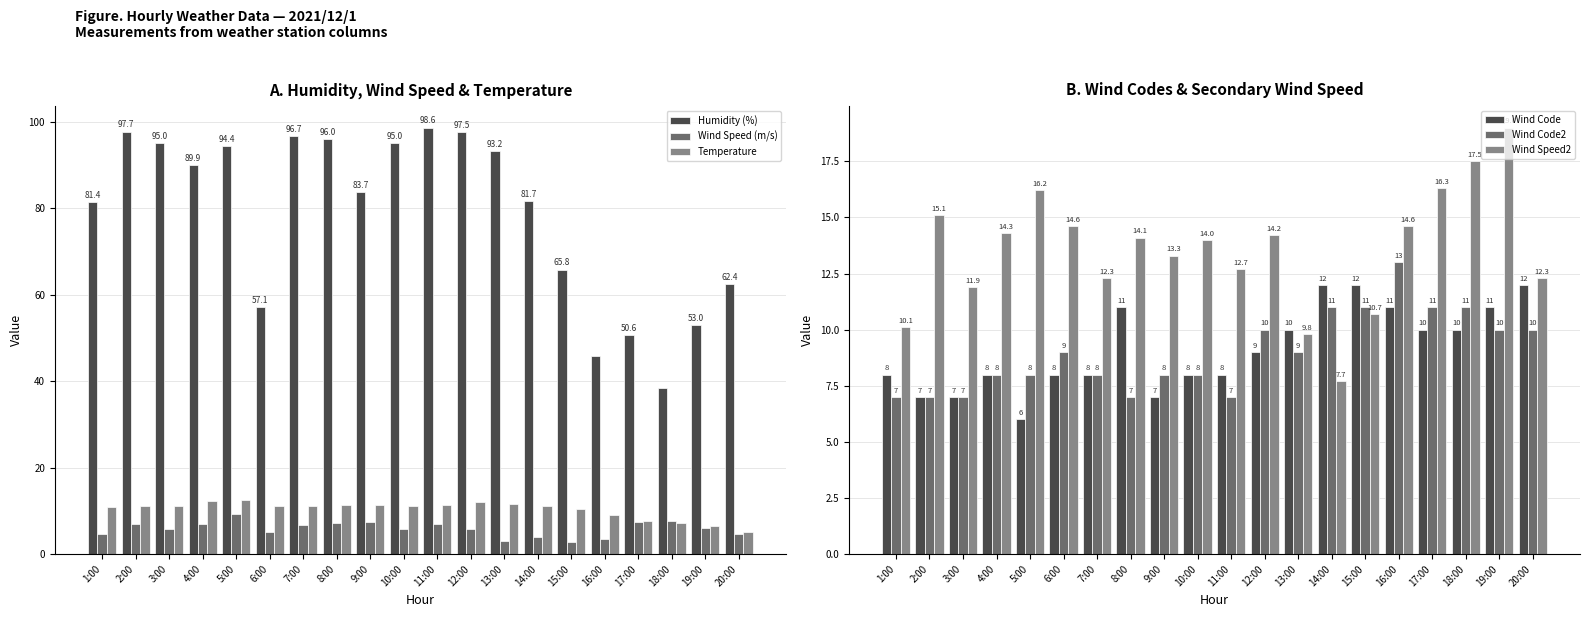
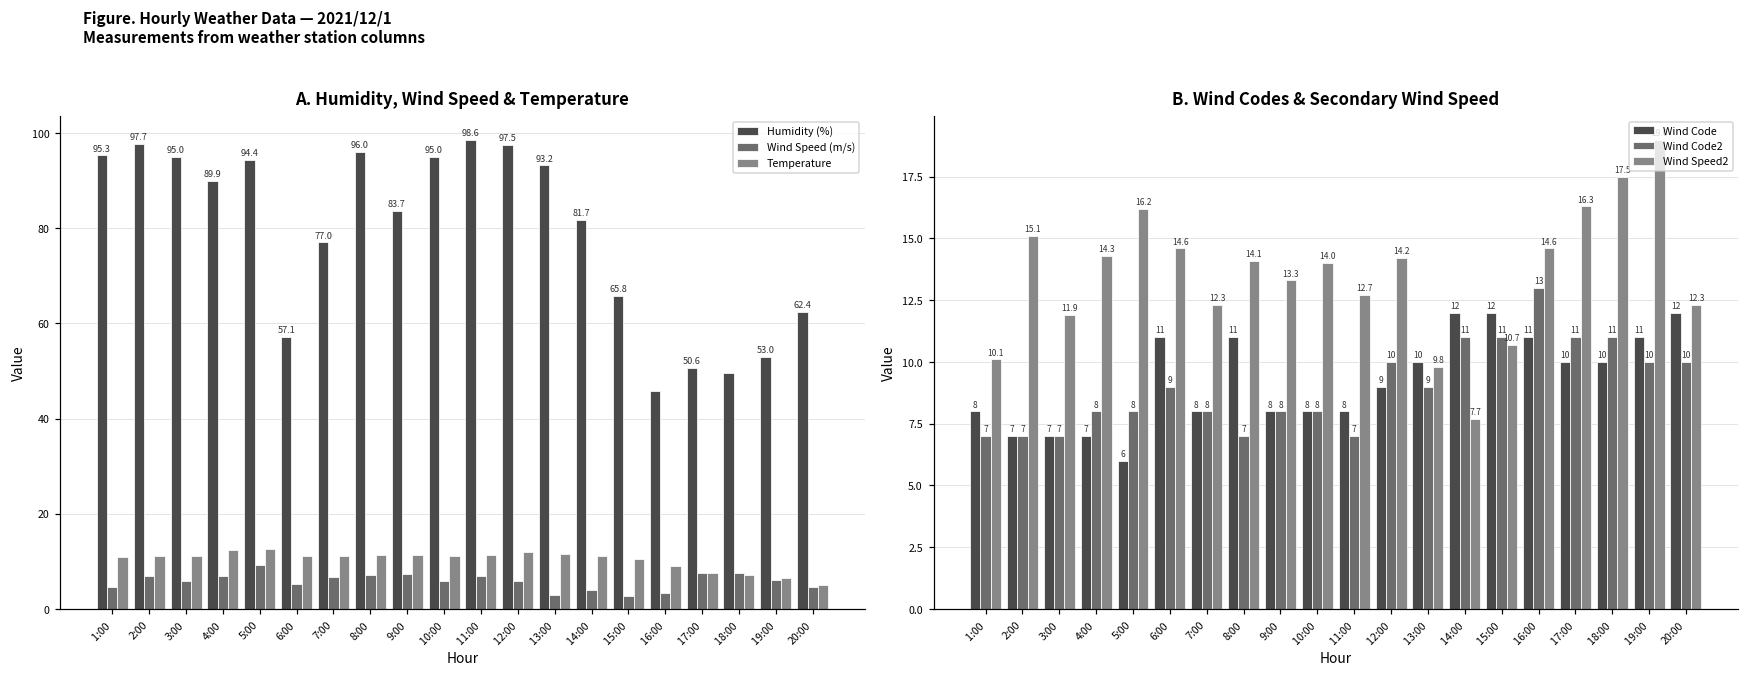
A. Humidity, Wind Speed & Temperature, Humidity (%), 1:00: 81.4 -> 95.3
A. Humidity, Wind Speed & Temperature, Humidity (%), 7:00: 96.7 -> 77.0
A. Humidity, Wind Speed & Temperature, Humidity (%), 18:00: 38 -> 50
B. Wind Codes & Secondary Wind Speed, Wind Code, 4:00: 8 -> 7
B. Wind Codes & Secondary Wind Speed, Wind Code, 6:00: 8 -> 11
B. Wind Codes & Secondary Wind Speed, Wind Code, 9:00: 7 -> 8
